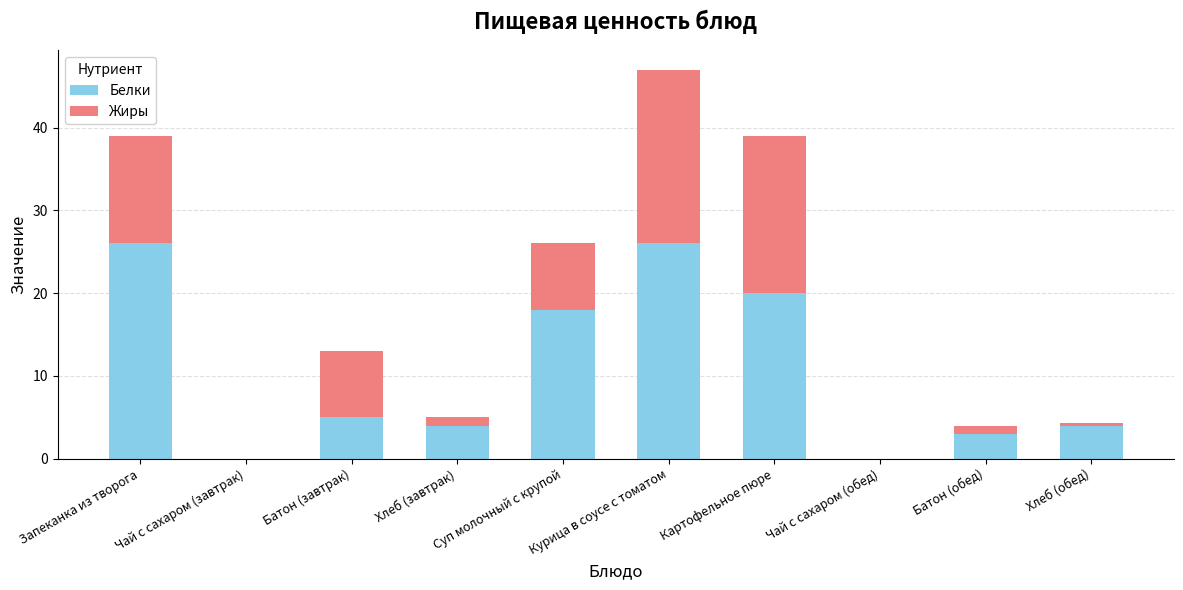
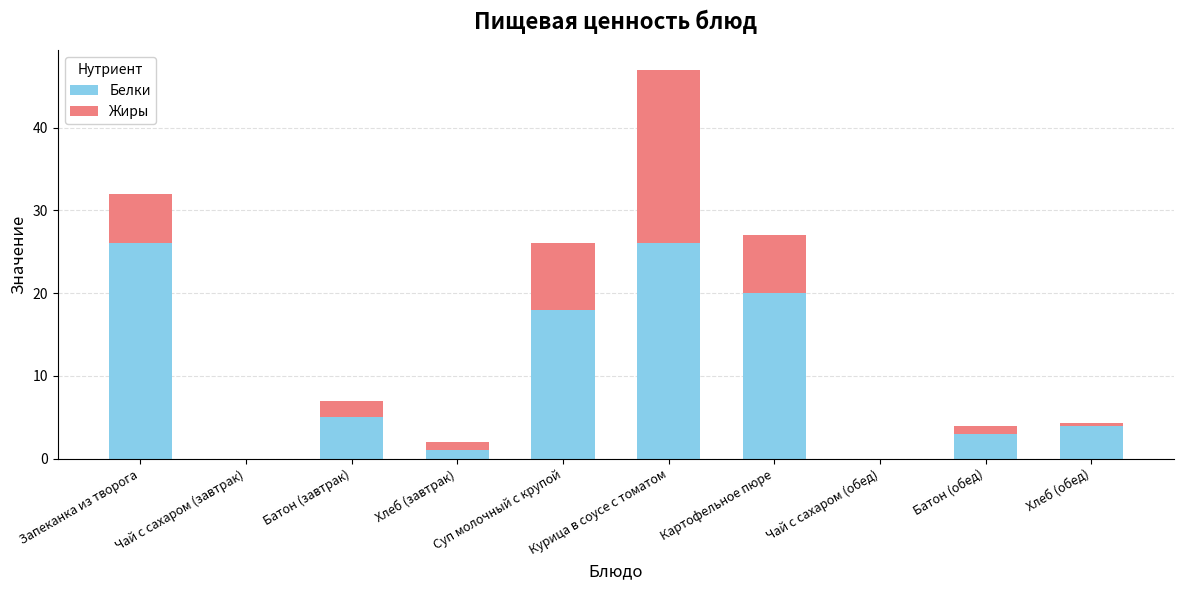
Жиры, Запеканка из творога: 13 -> 6
Жиры, Батон (завтрак): 8 -> 2
Белки, Хлеб (завтрак): 4 -> 1
Жиры, Картофельное пюре: 19 -> 7
